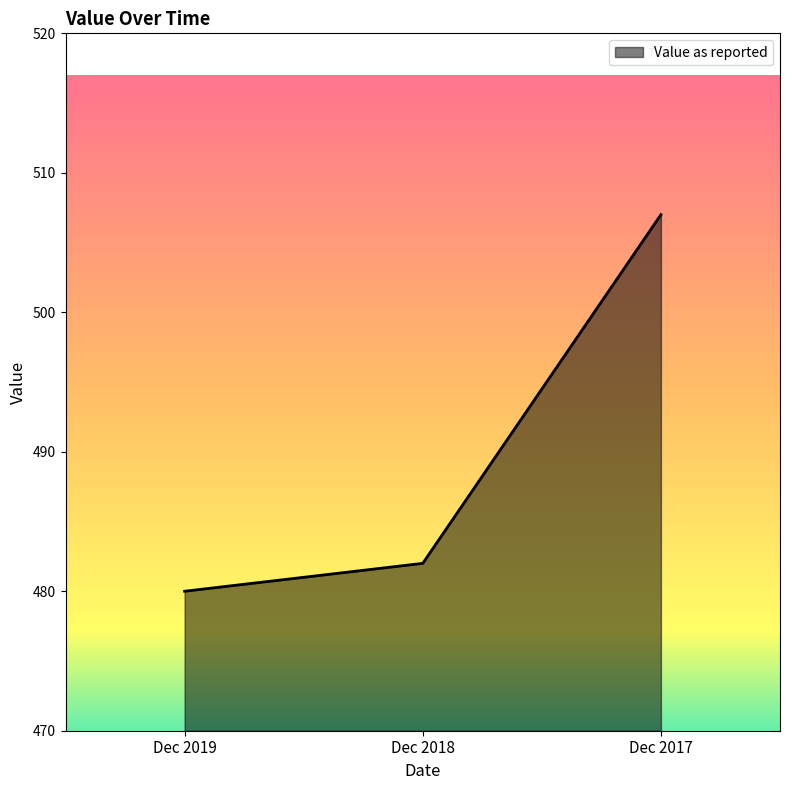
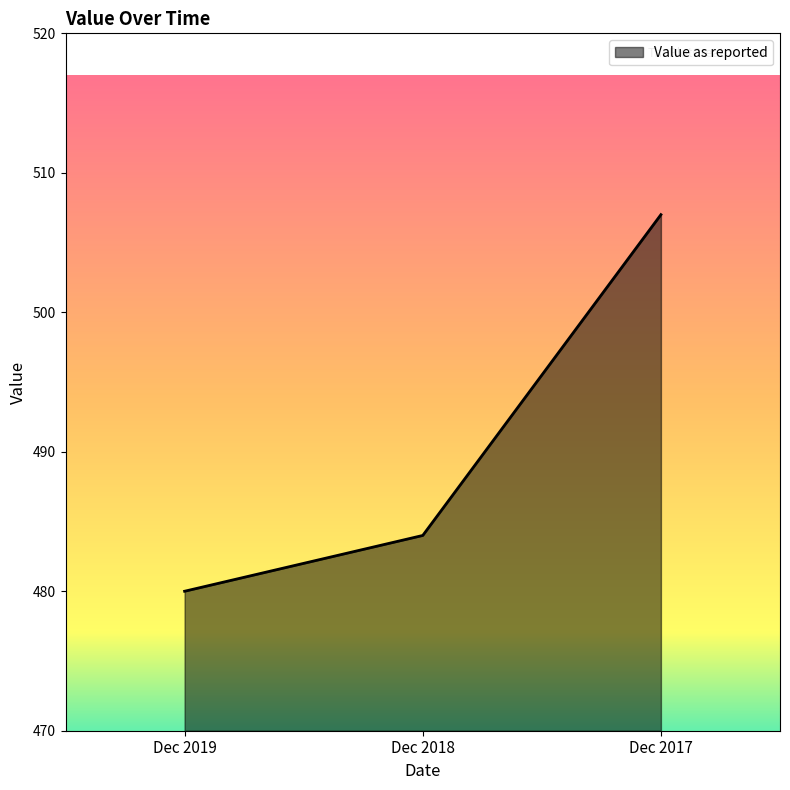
Dec 2018: 482 -> 484
